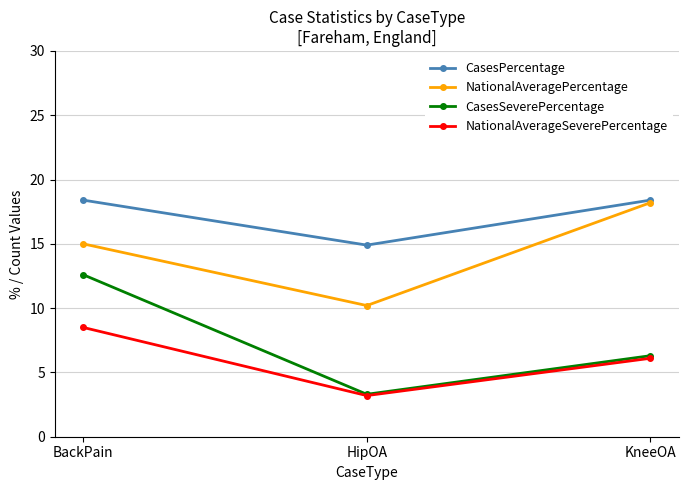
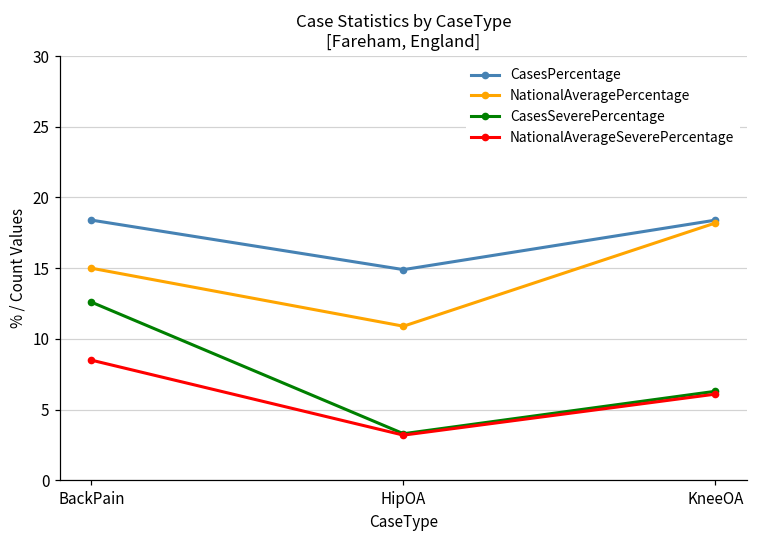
NationalAveragePercentage, HipOA: 10.2 -> 10.9
